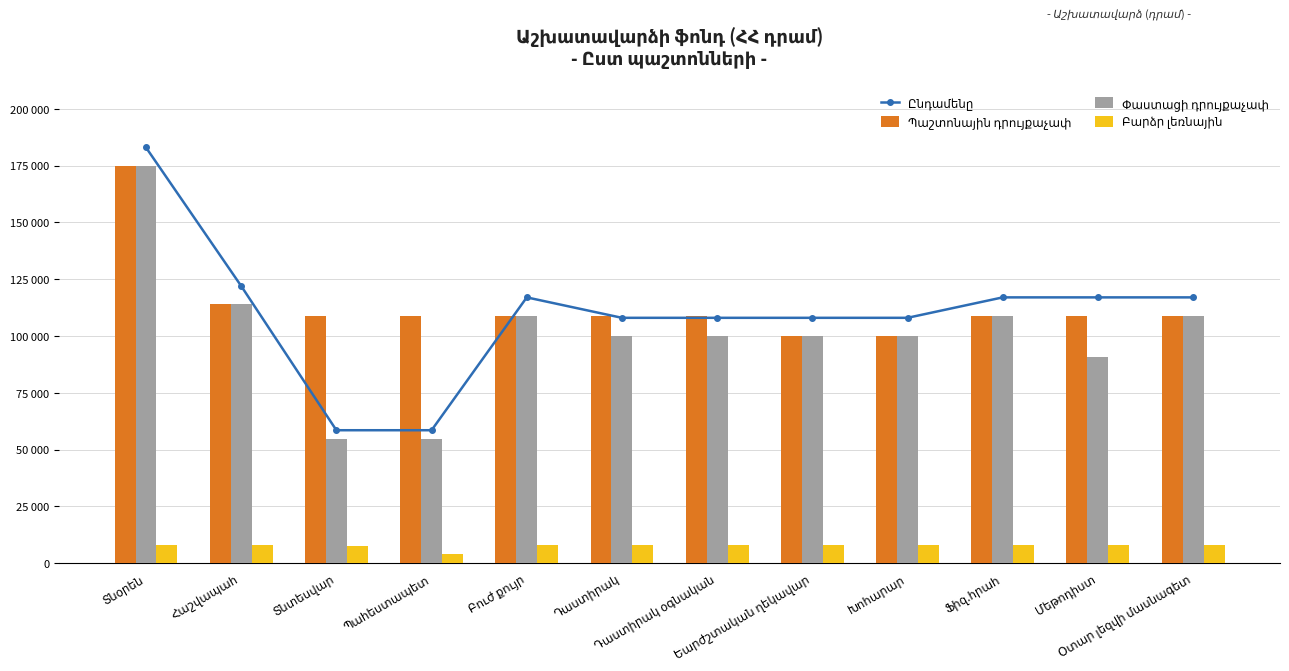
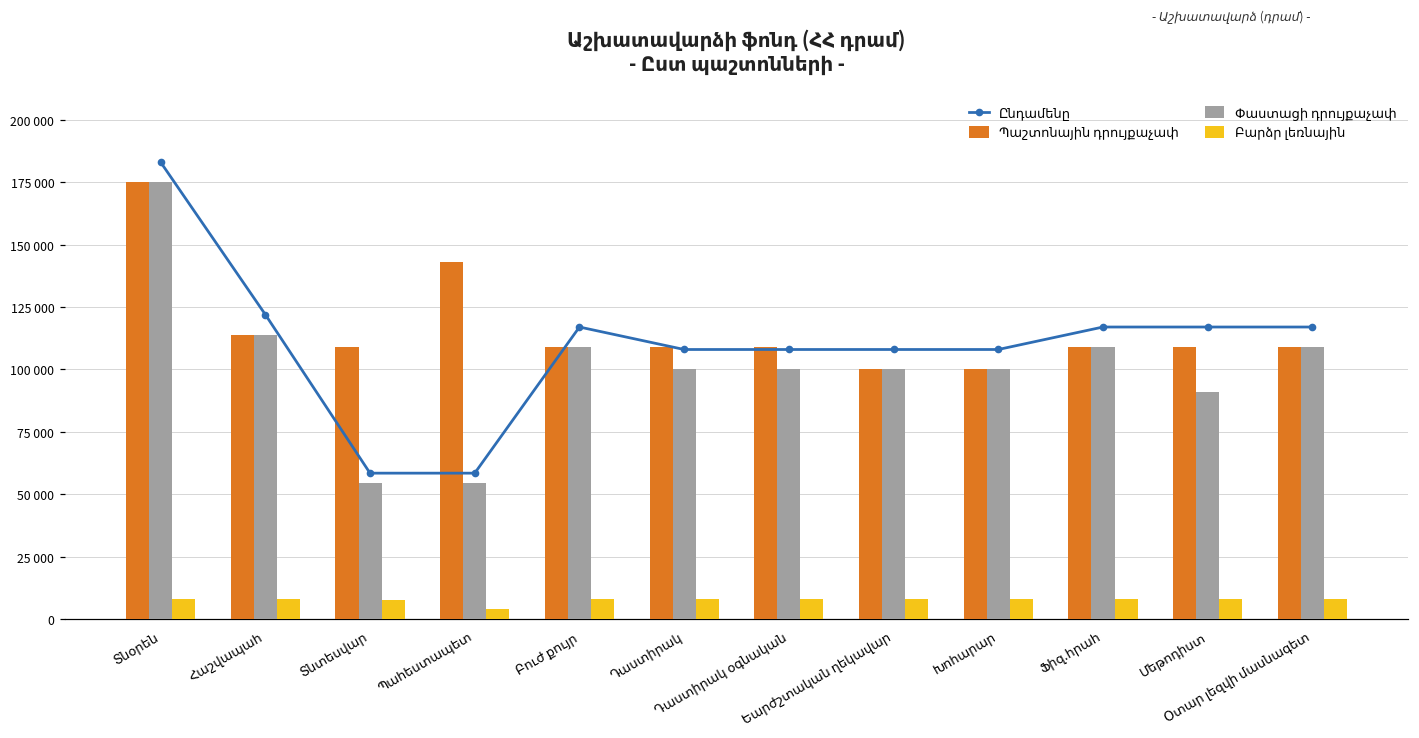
Պաշտոնային դրույքաչափ, Պահեստապետ: 109000 -> 143000
